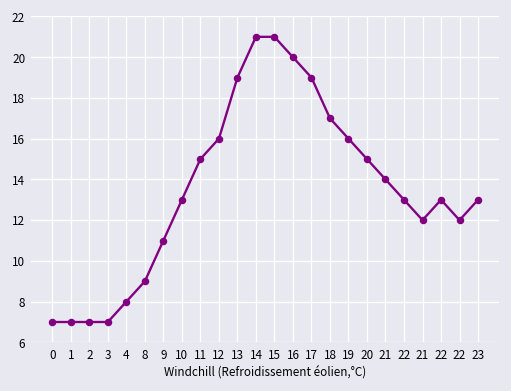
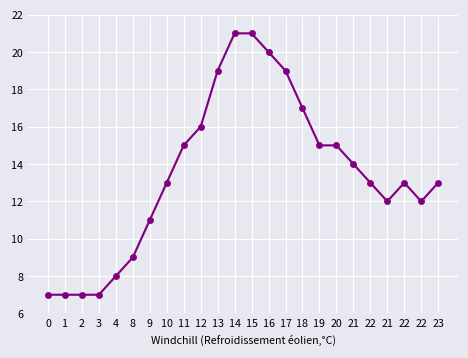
19: 16 -> 15
